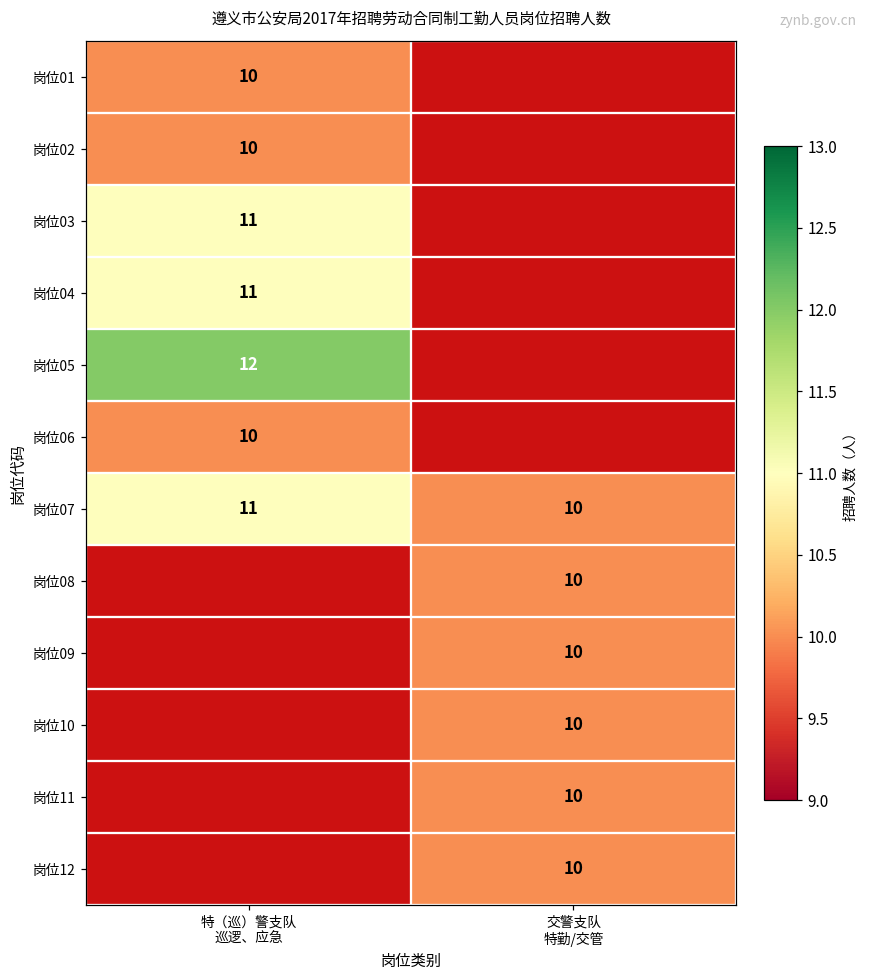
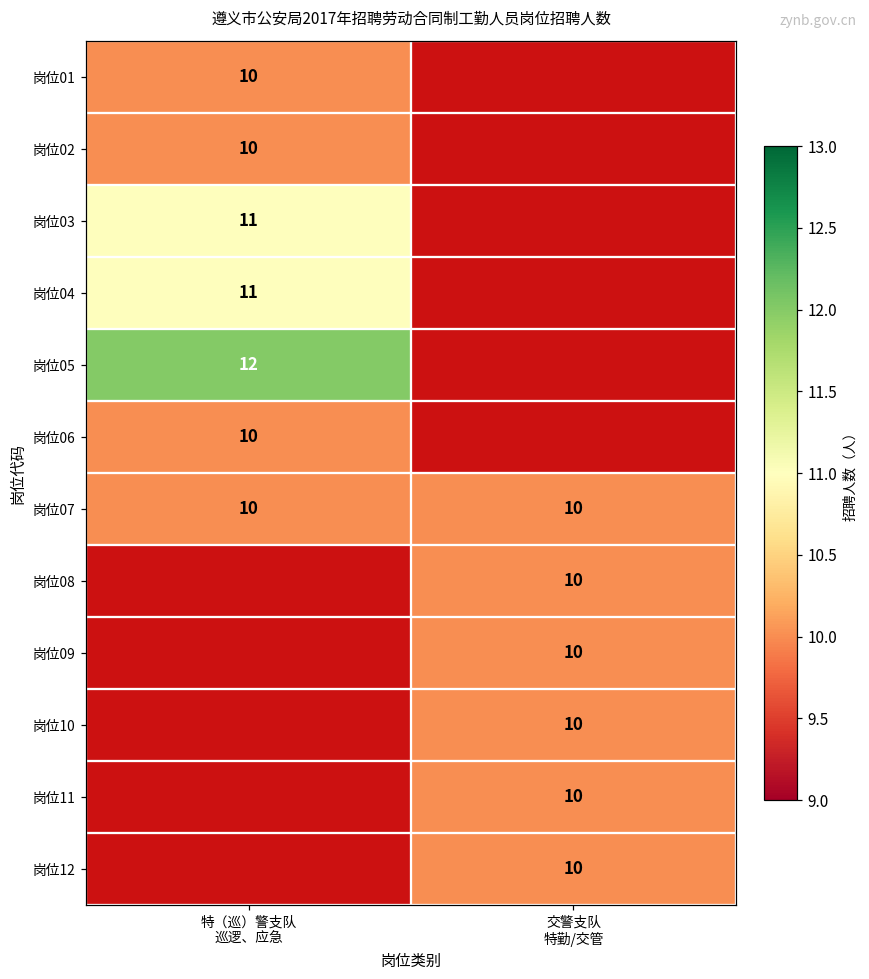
岗位07, 特（巡）警支队 巡逻、应急: 11 -> 10
